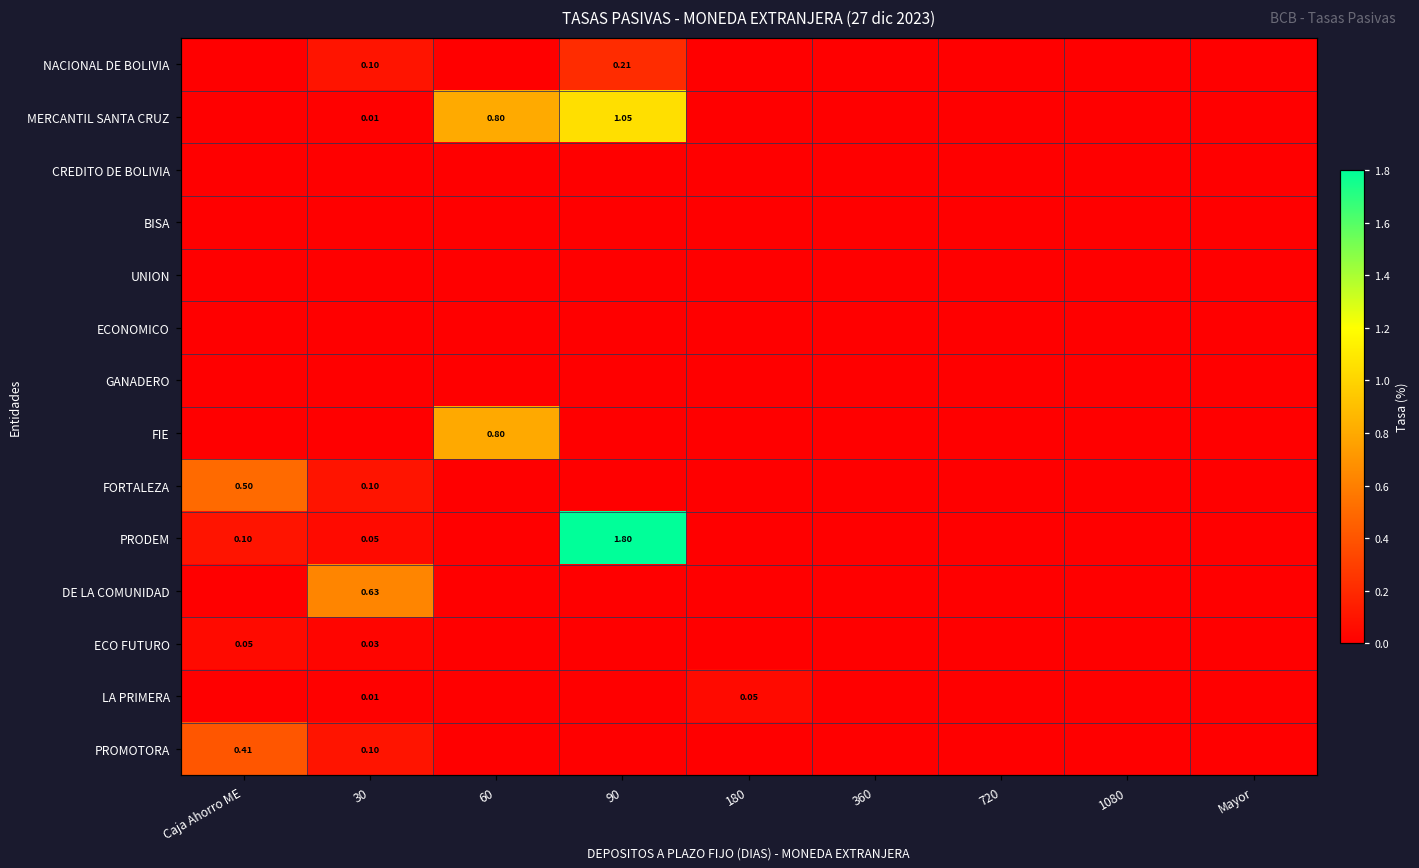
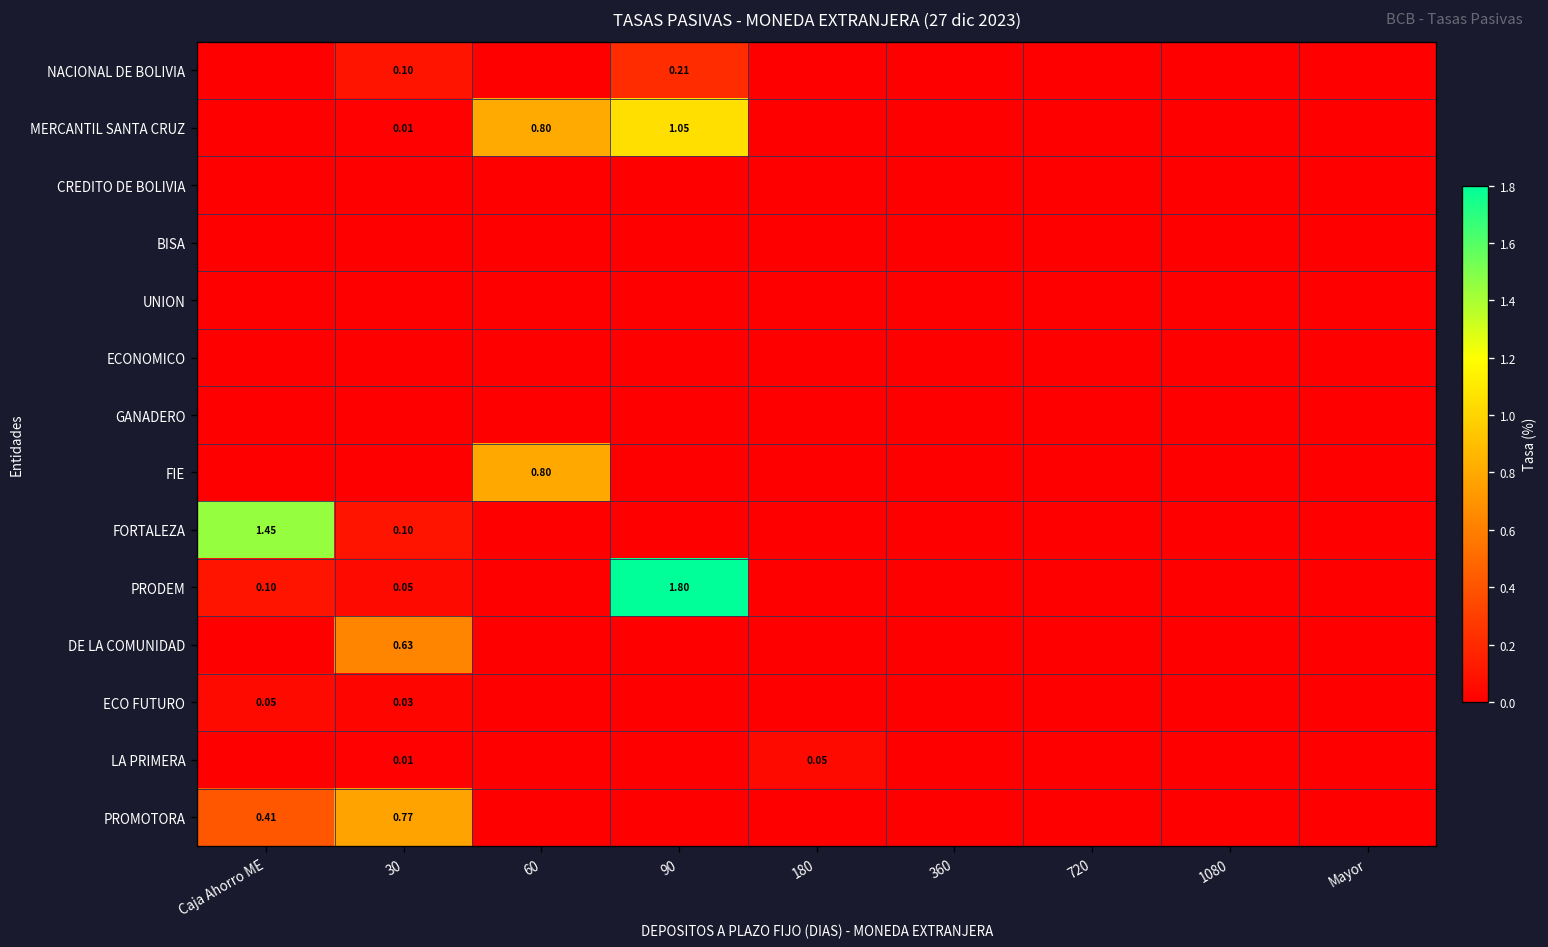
FORTALEZA, Caja Ahorro ME: 0.50 -> 1.45
PROMOTORA, 30: 0.10 -> 0.77
